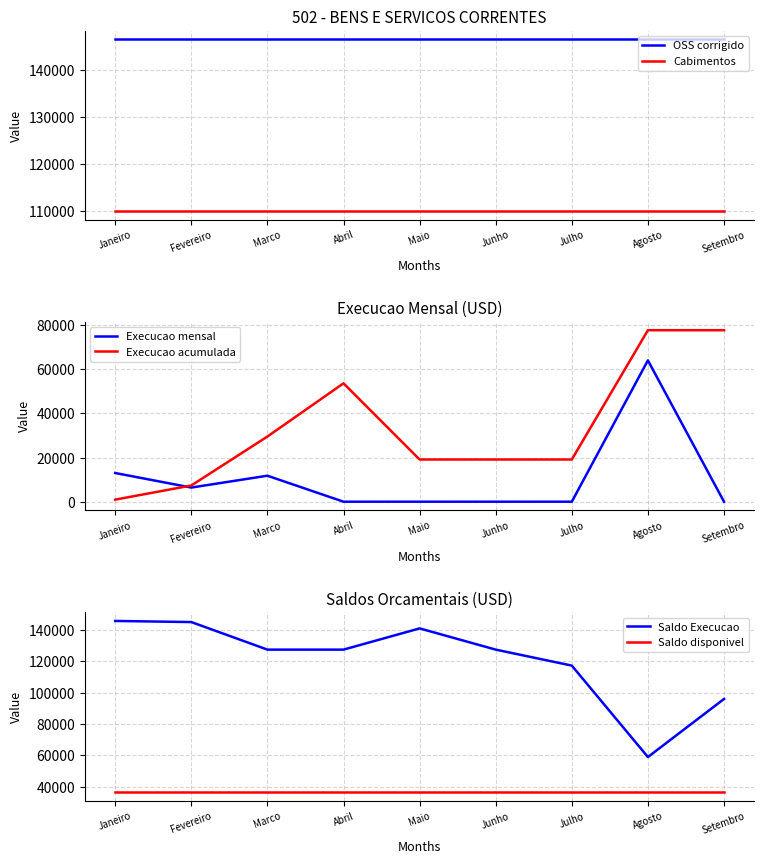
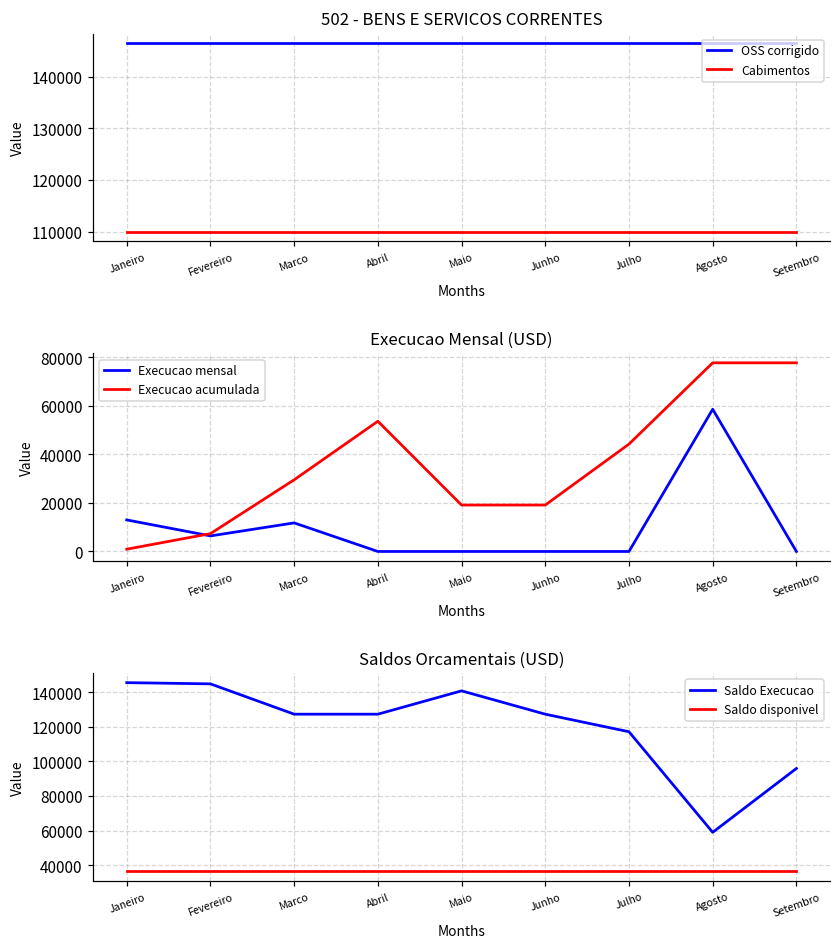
Execucao Mensal (USD), Execucao acumulada, Julho: 19000 -> 44000
Execucao Mensal (USD), Execucao mensal, Agosto: 64000 -> 59000
